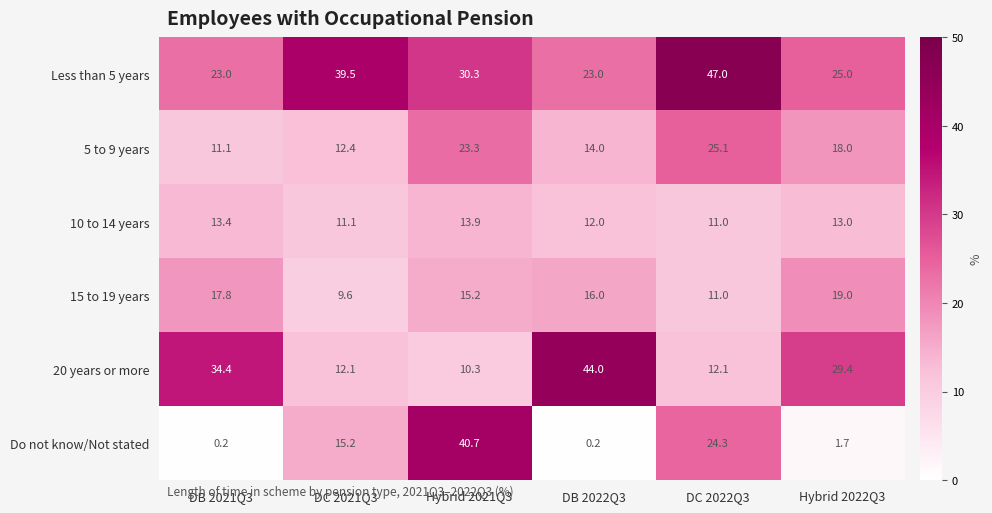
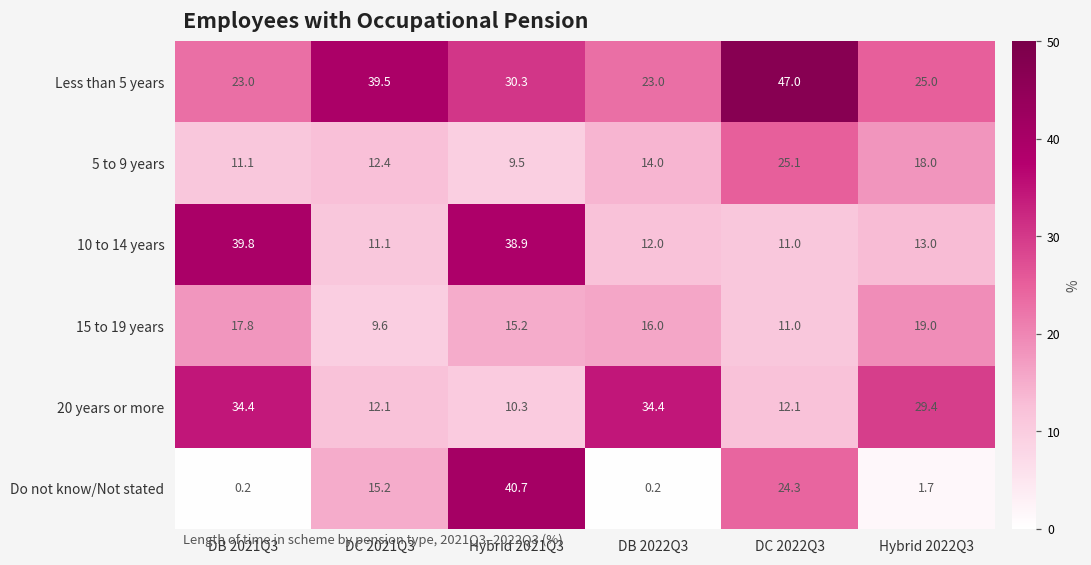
5 to 9 years, Hybrid 2021Q3: 23.3 -> 9.5
10 to 14 years, DB 2021Q3: 13.4 -> 39.8
10 to 14 years, Hybrid 2021Q3: 13.9 -> 38.9
20 years or more, DB 2022Q3: 44.0 -> 34.4
